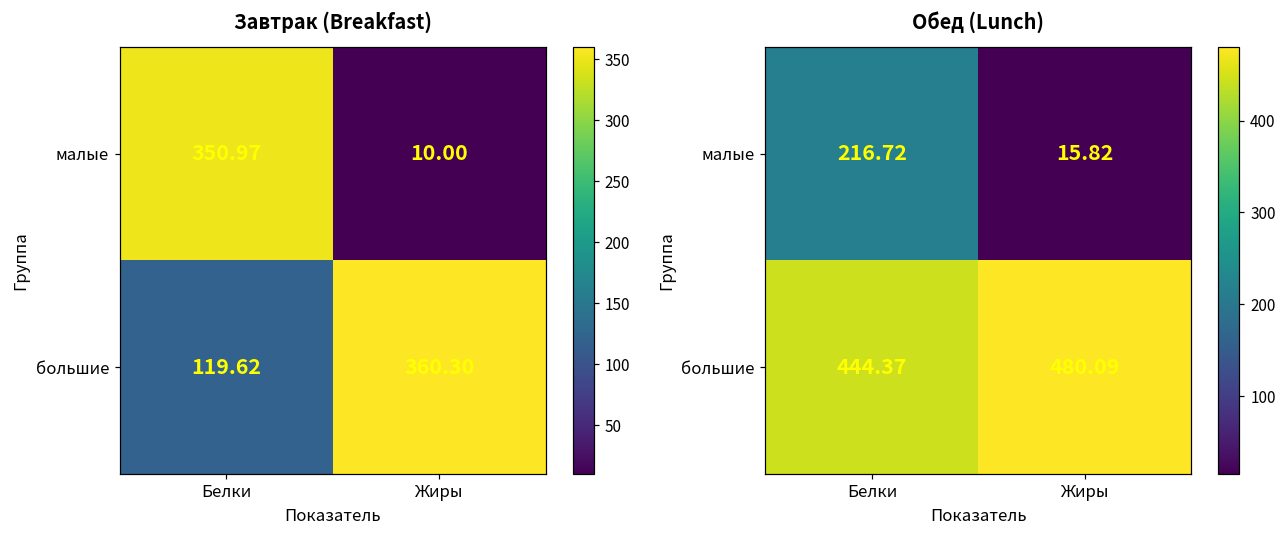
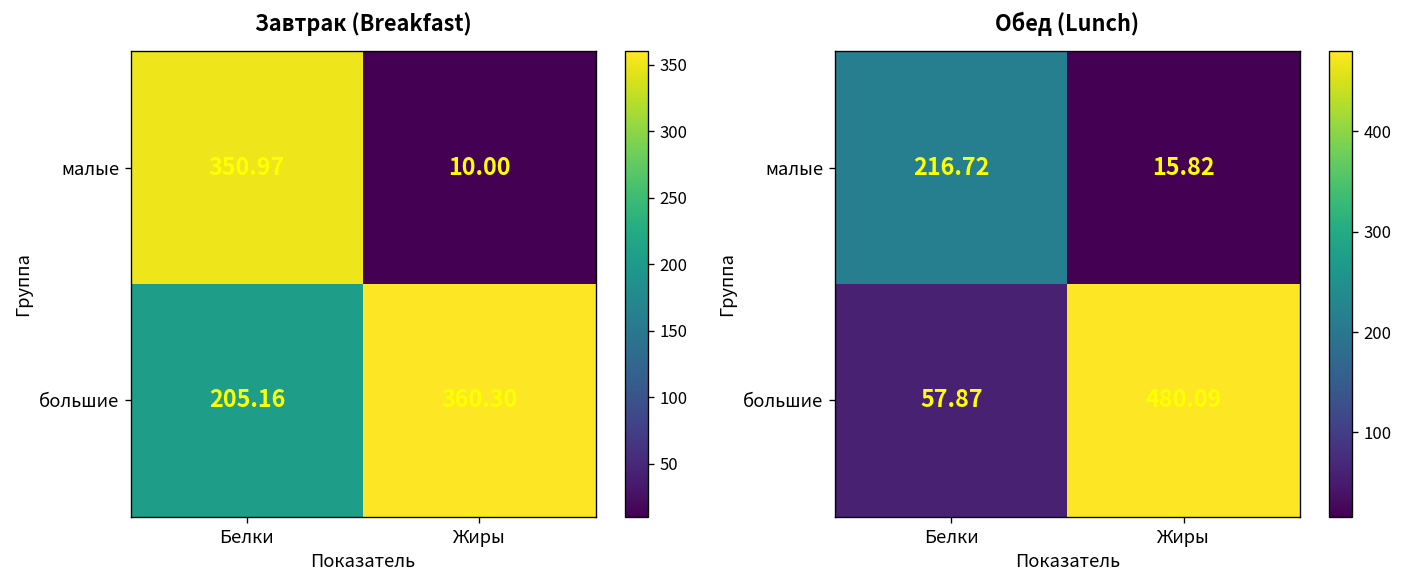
Завтрак (Breakfast), большие, Белки: 119.62 -> 205.16
Обед (Lunch), большие, Белки: 444.37 -> 57.87
